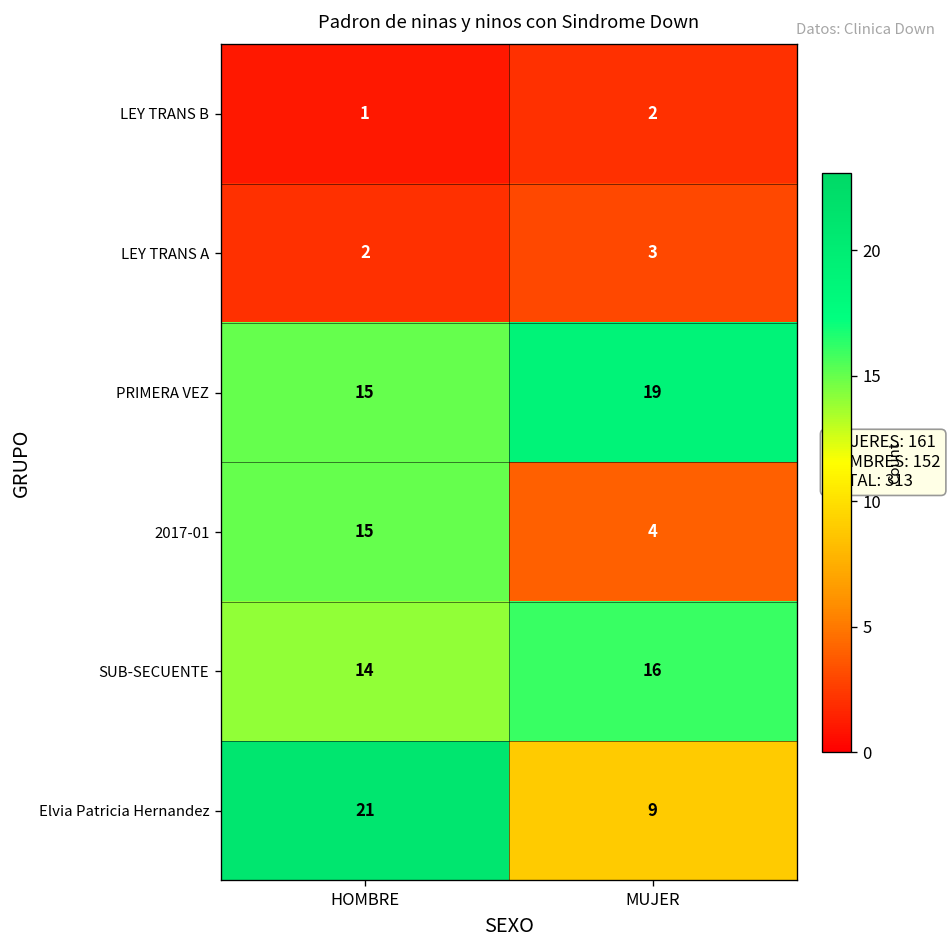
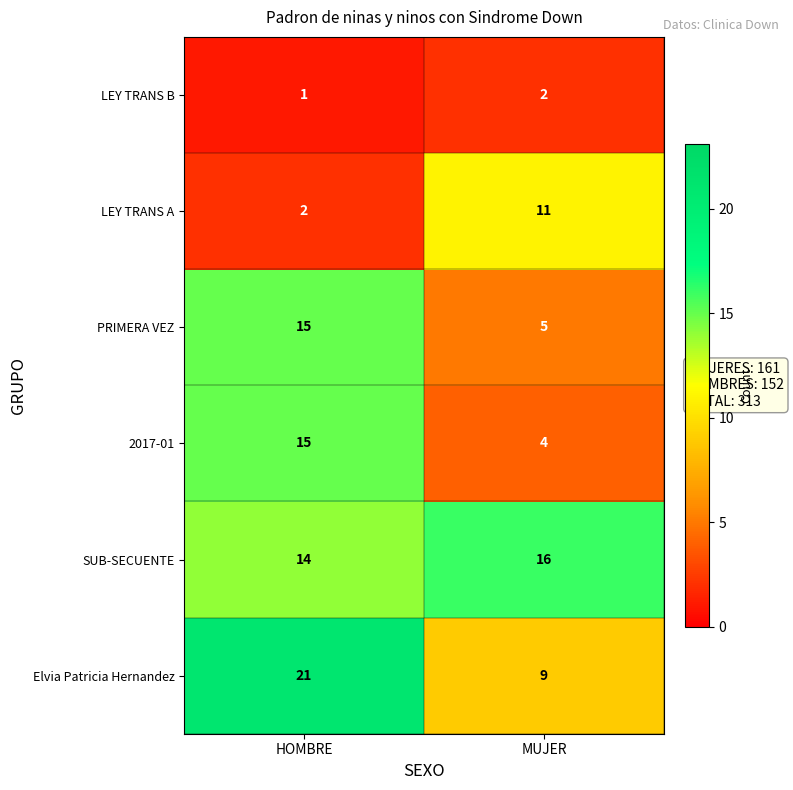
LEY TRANS A, MUJER: 3 -> 11
PRIMERA VEZ, MUJER: 19 -> 5
